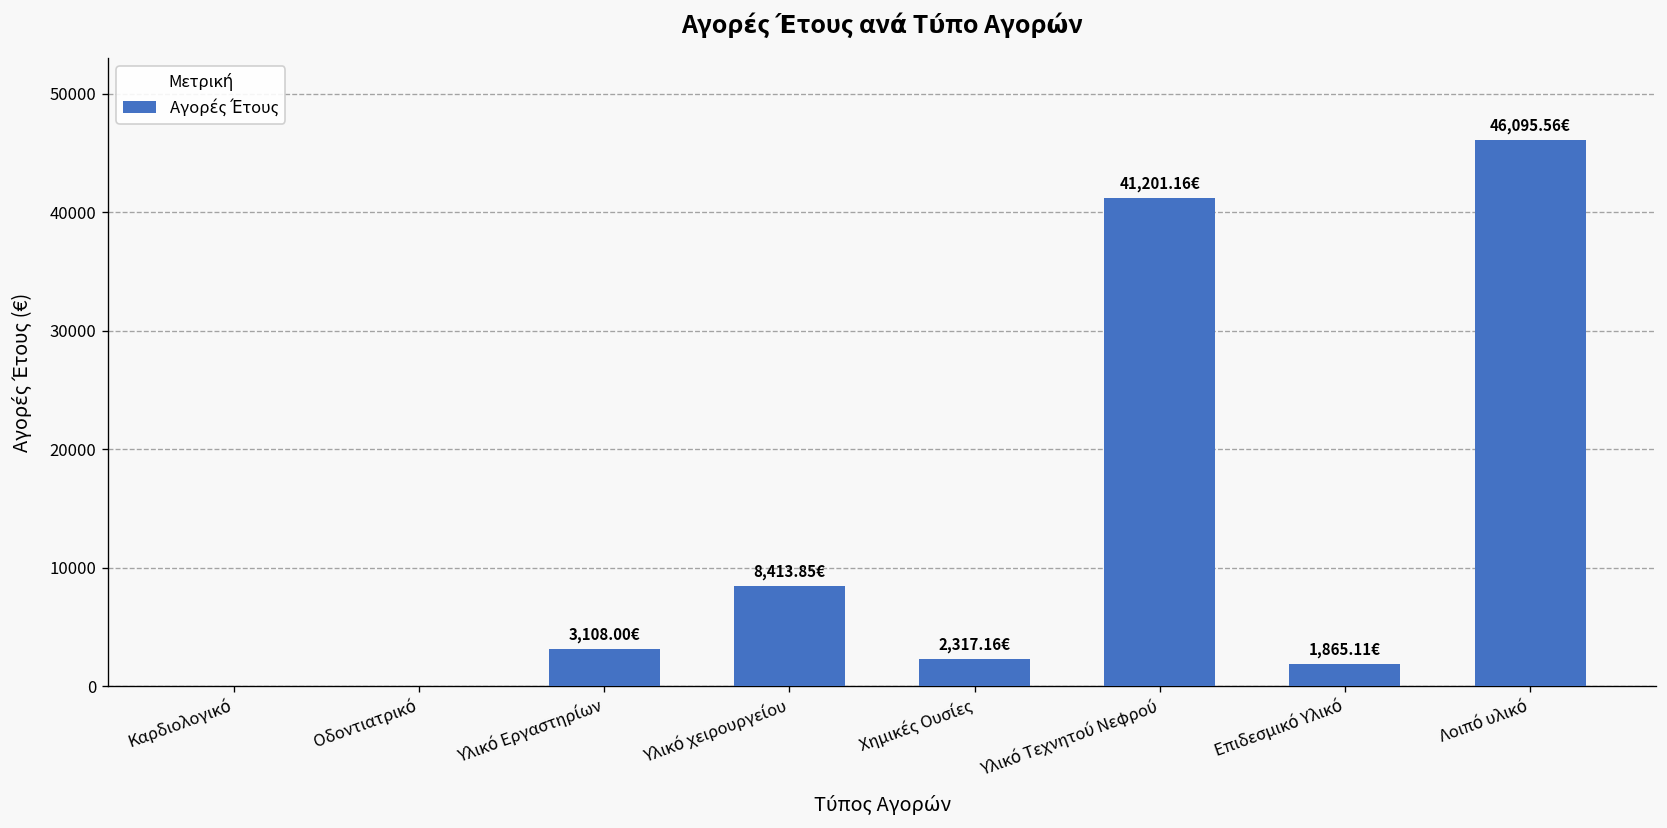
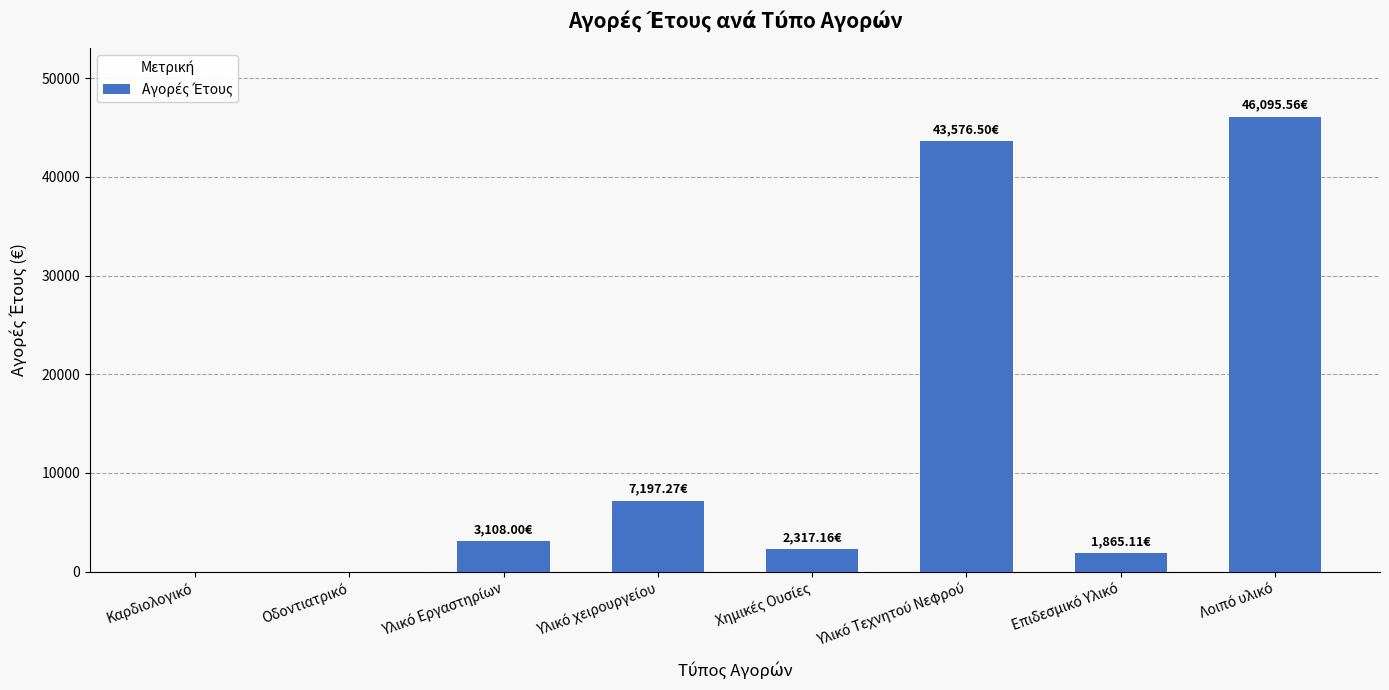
Υλικό χειρουργείου: 8,413.85€ -> 7,197.27€
Υλικό Τεχνητού Νεφρού: 41,201.16€ -> 43,576.50€
